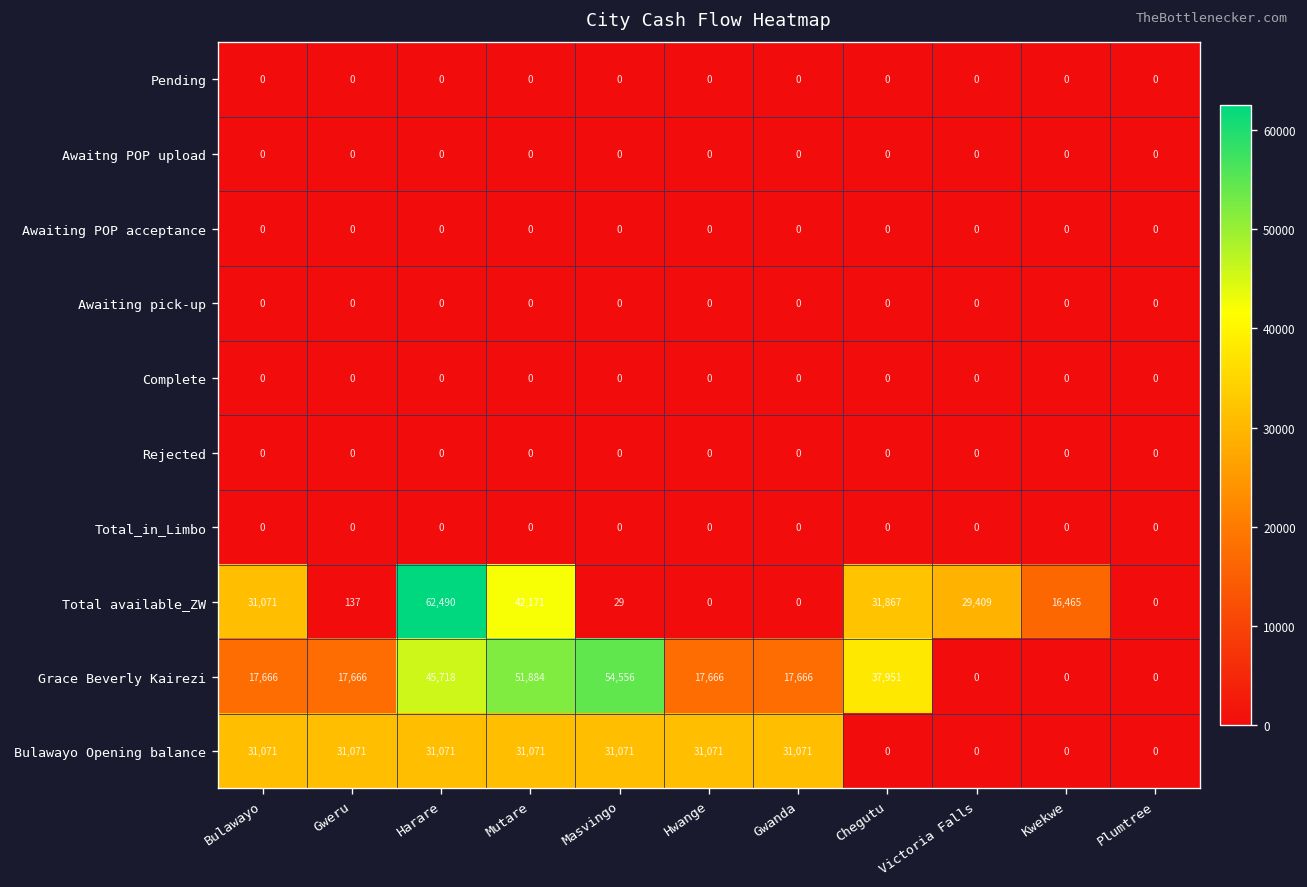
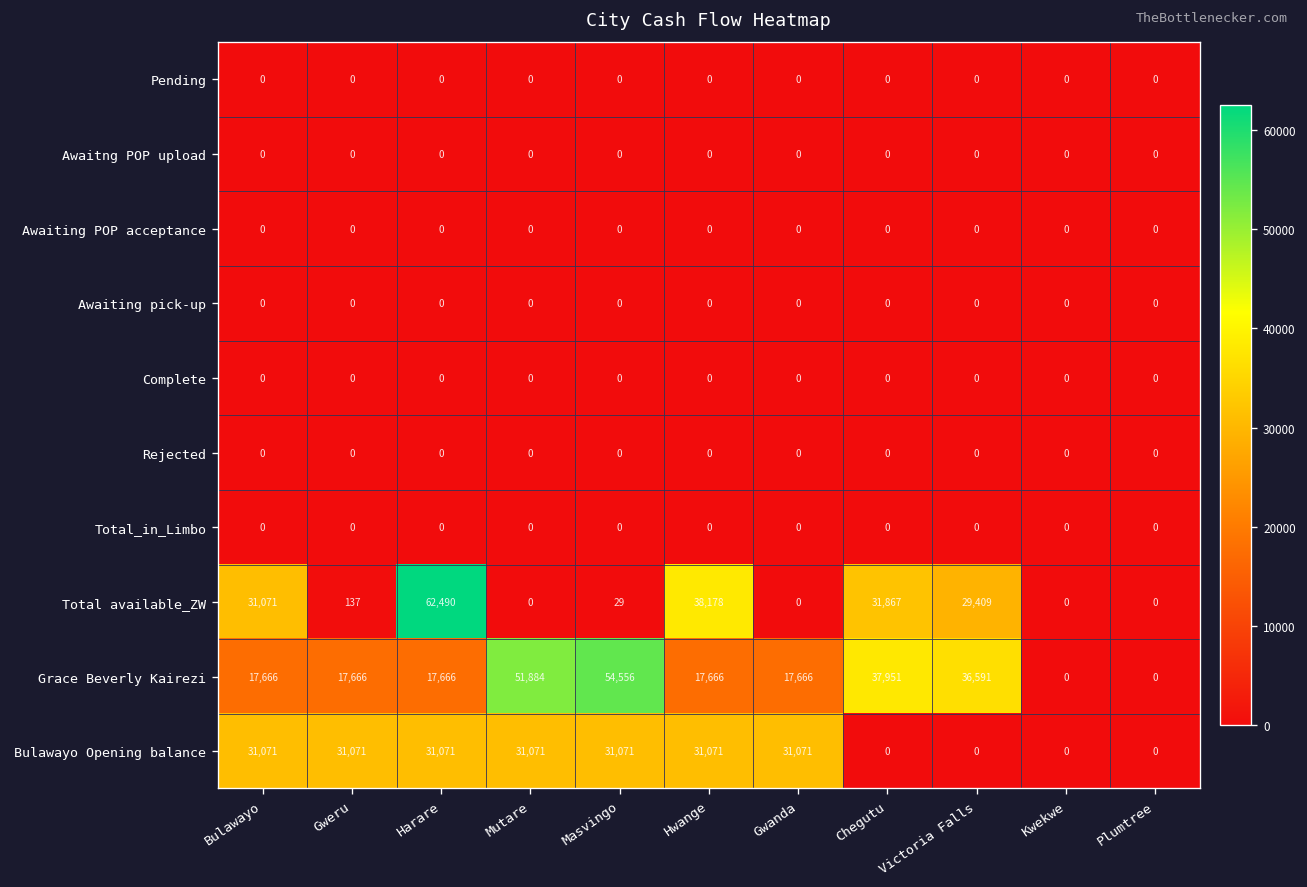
Total available_ZW, Mutare: 42,171 -> 0
Total available_ZW, Hwange: 0 -> 38,178
Total available_ZW, Kwekwe: 16,465 -> 0
Grace Beverly Kairezi, Harare: 45,718 -> 17,666
Grace Beverly Kairezi, Victoria Falls: 0 -> 36,591
